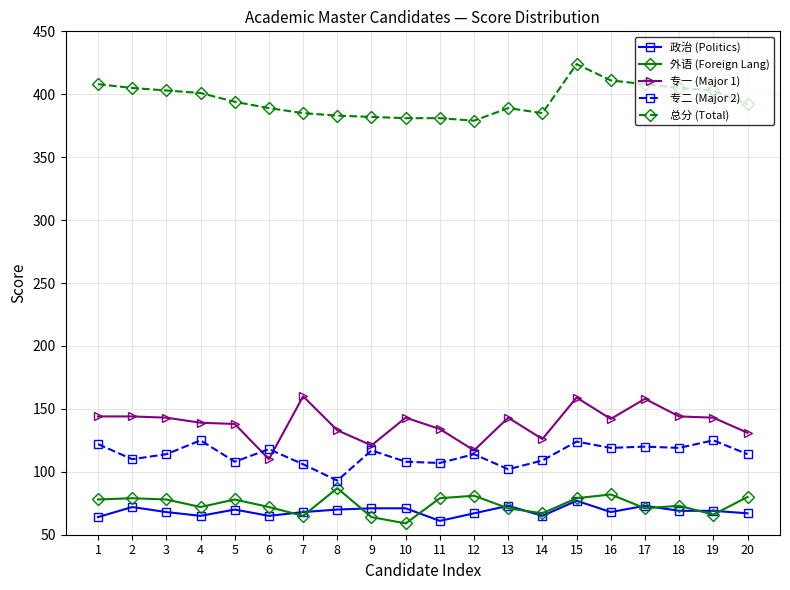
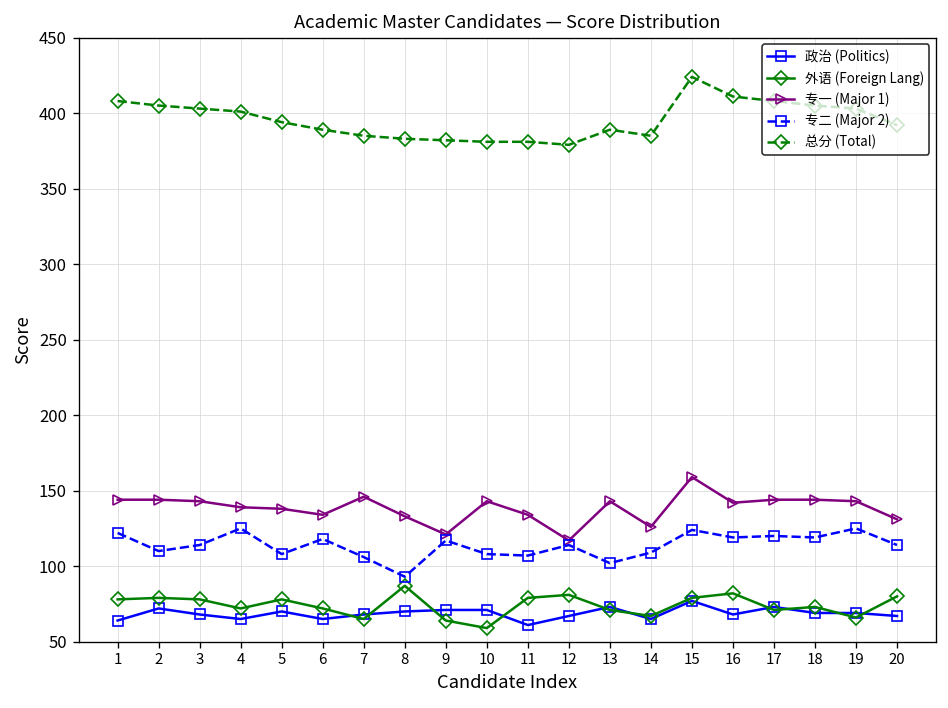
专一 (Major 1), 6: 110 -> 134
专一 (Major 1), 7: 160 -> 146
专一 (Major 1), 17: 158 -> 144
